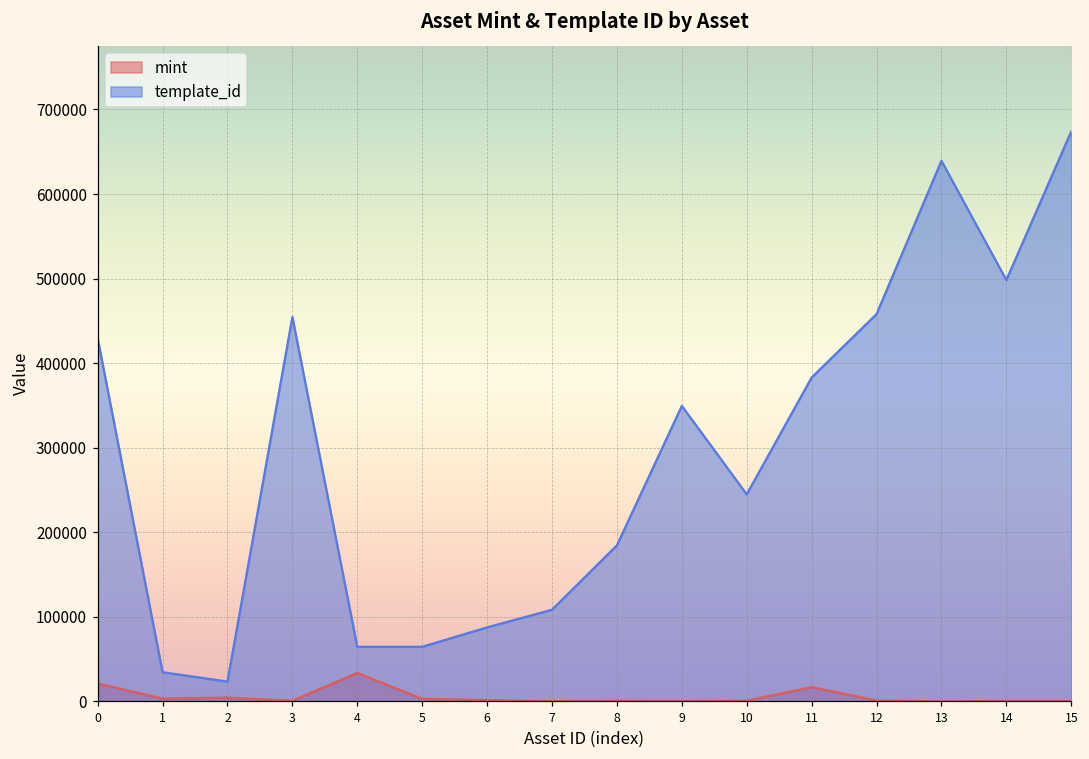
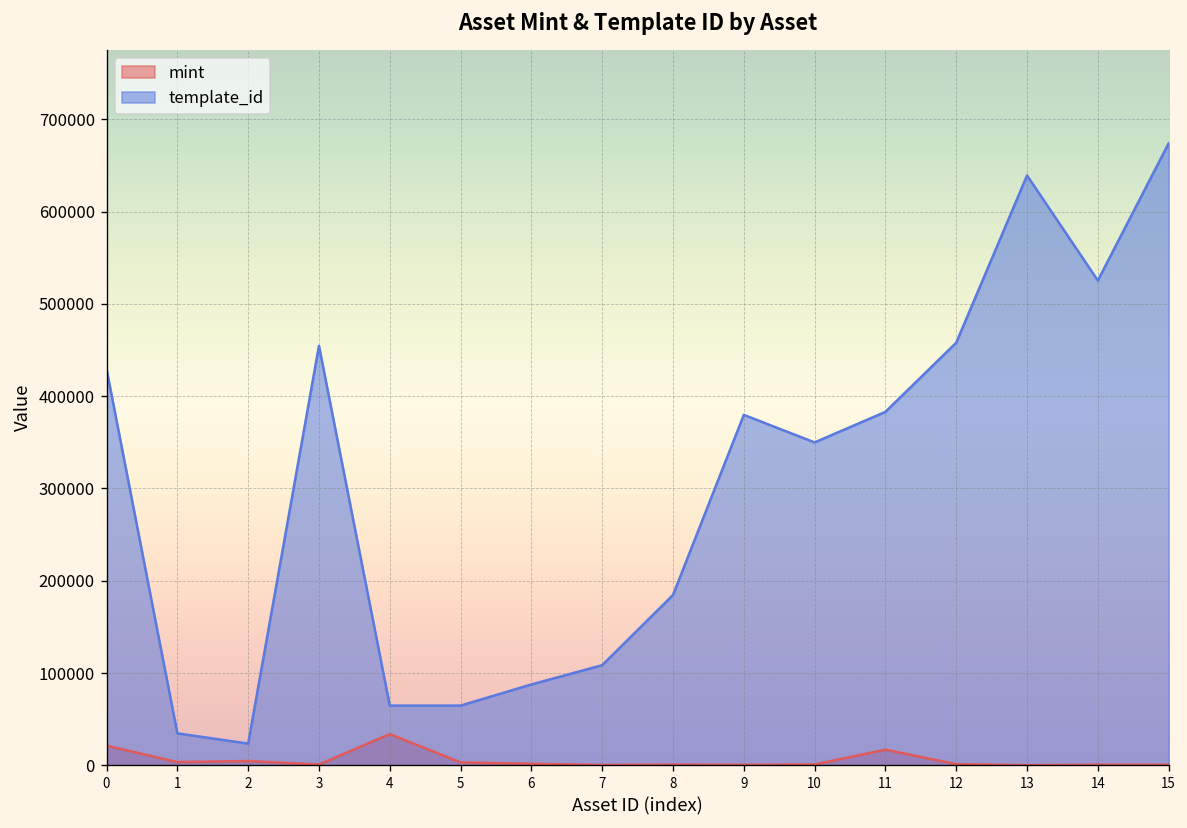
template_id, 9: 350000 -> 380000
template_id, 10: 240000 -> 350000
template_id, 14: 500000 -> 530000
